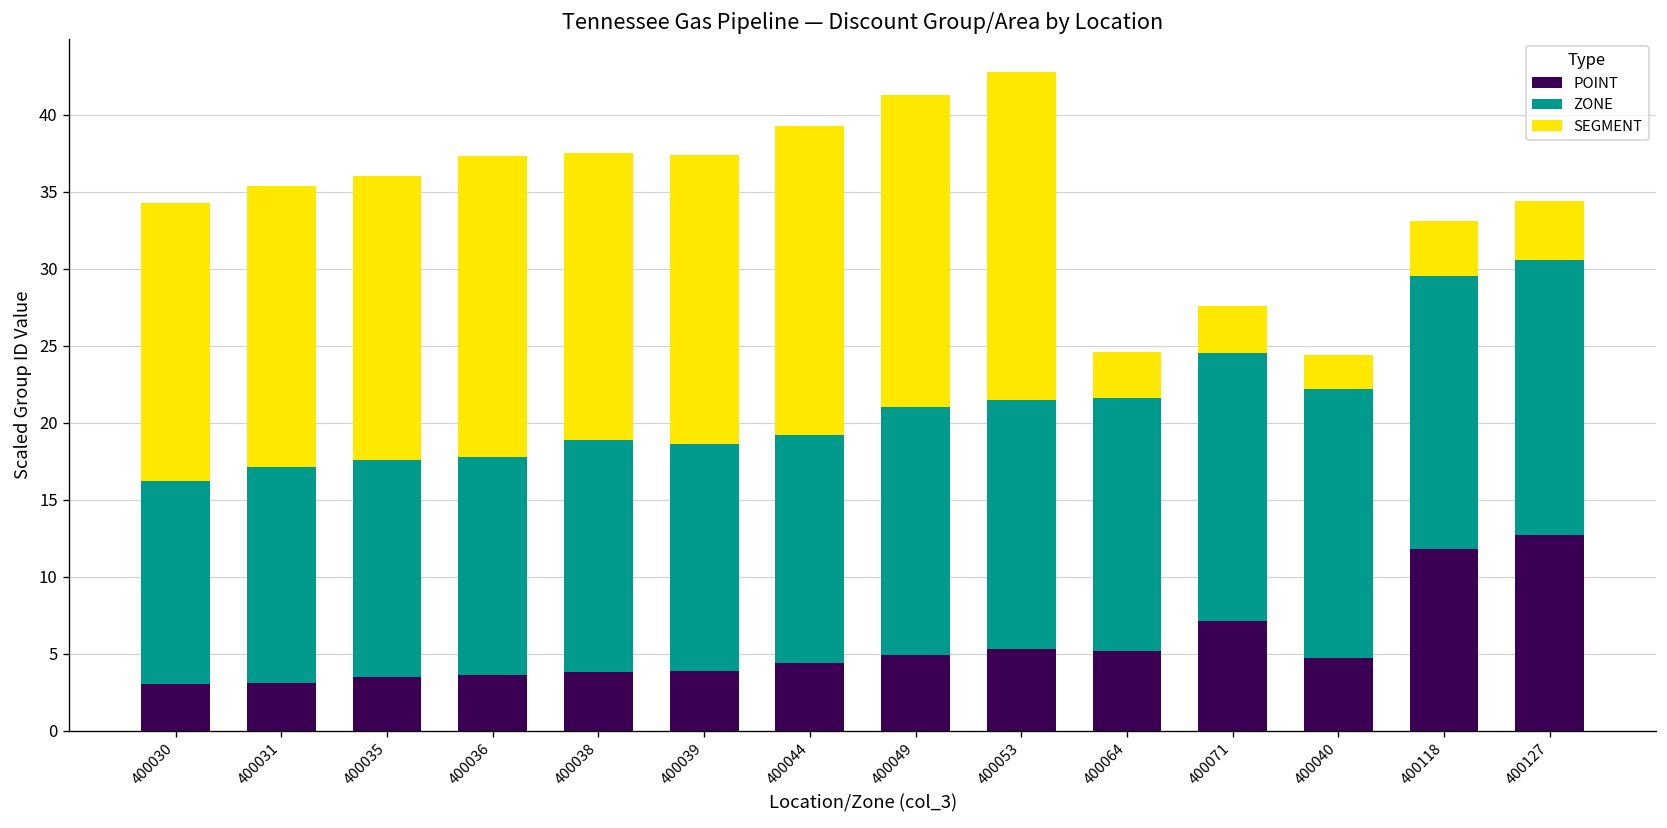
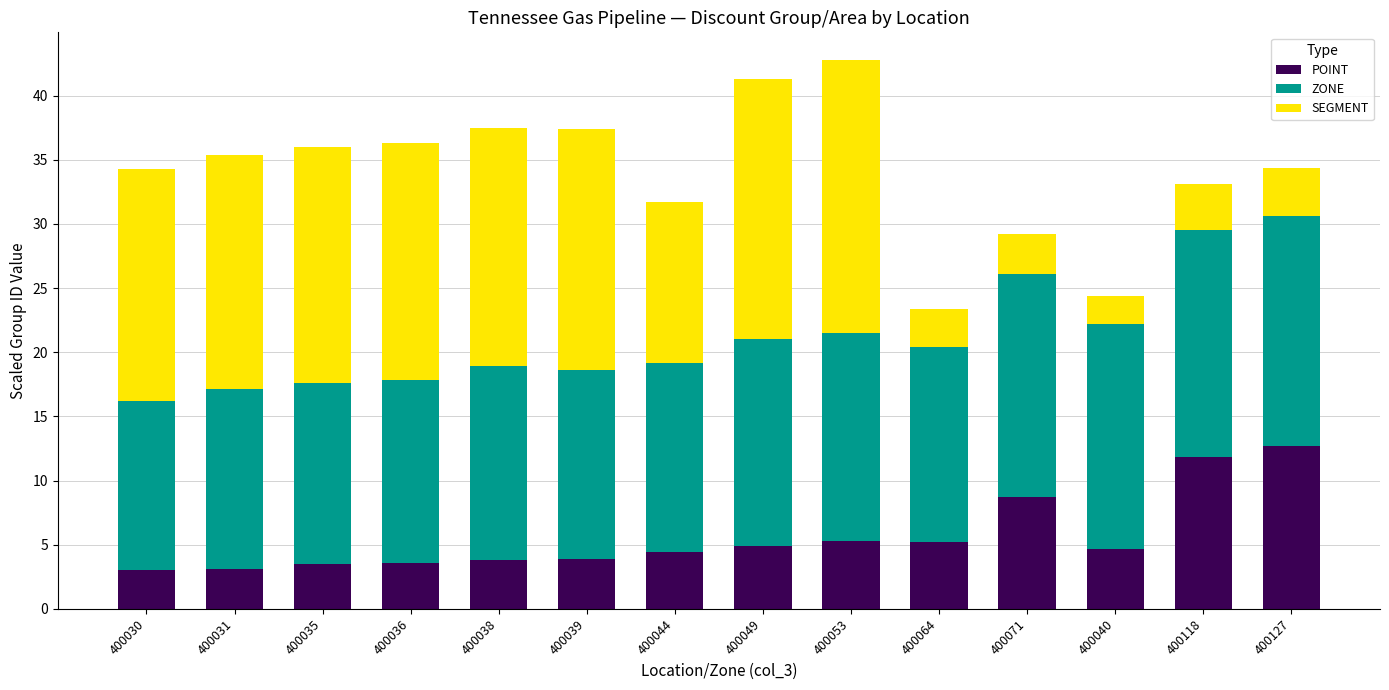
SEGMENT, 400036: 19.5 -> 18.5
SEGMENT, 400044: 20.1 -> 12.5
ZONE, 400064: 16.4 -> 15.2
POINT, 400071: 7.1 -> 8.7
